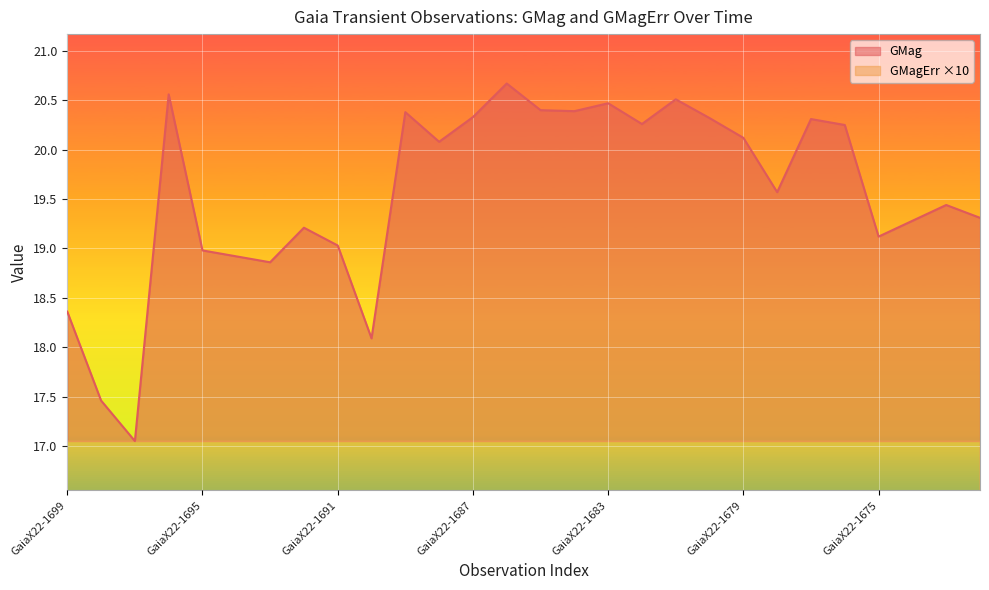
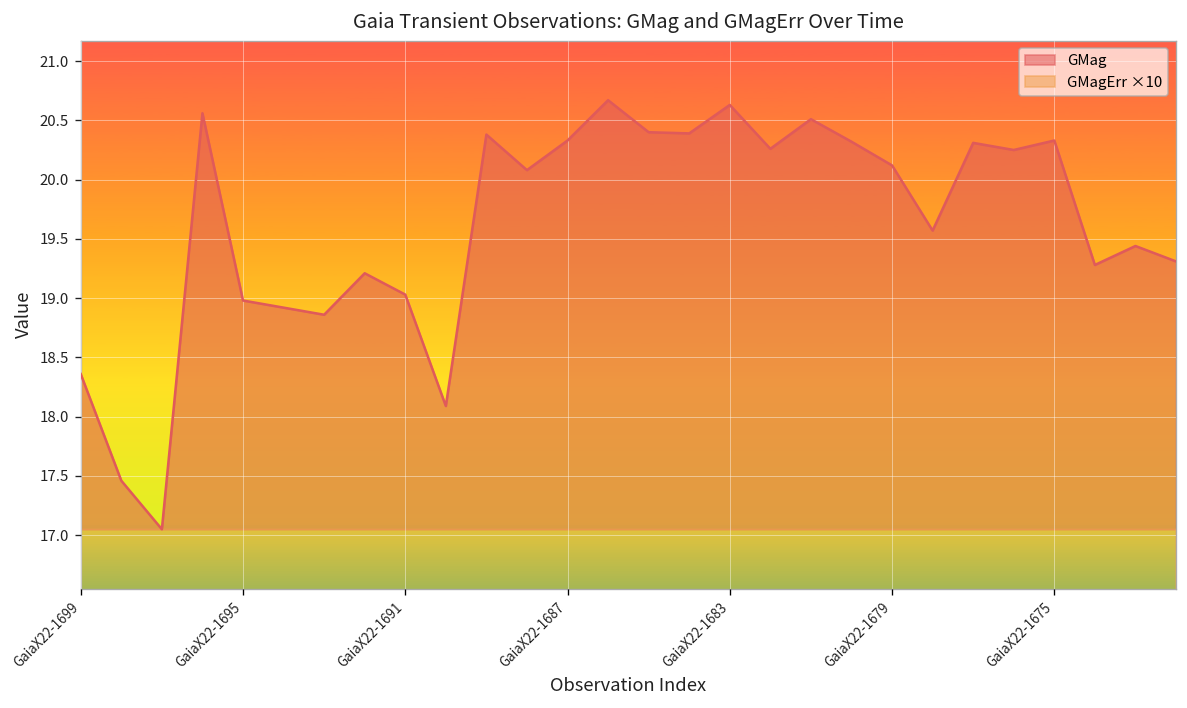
GMag, GaiaX22-1683: 20.5 -> 20.6
GMag, GaiaX22-1675: 19.1 -> 20.3
